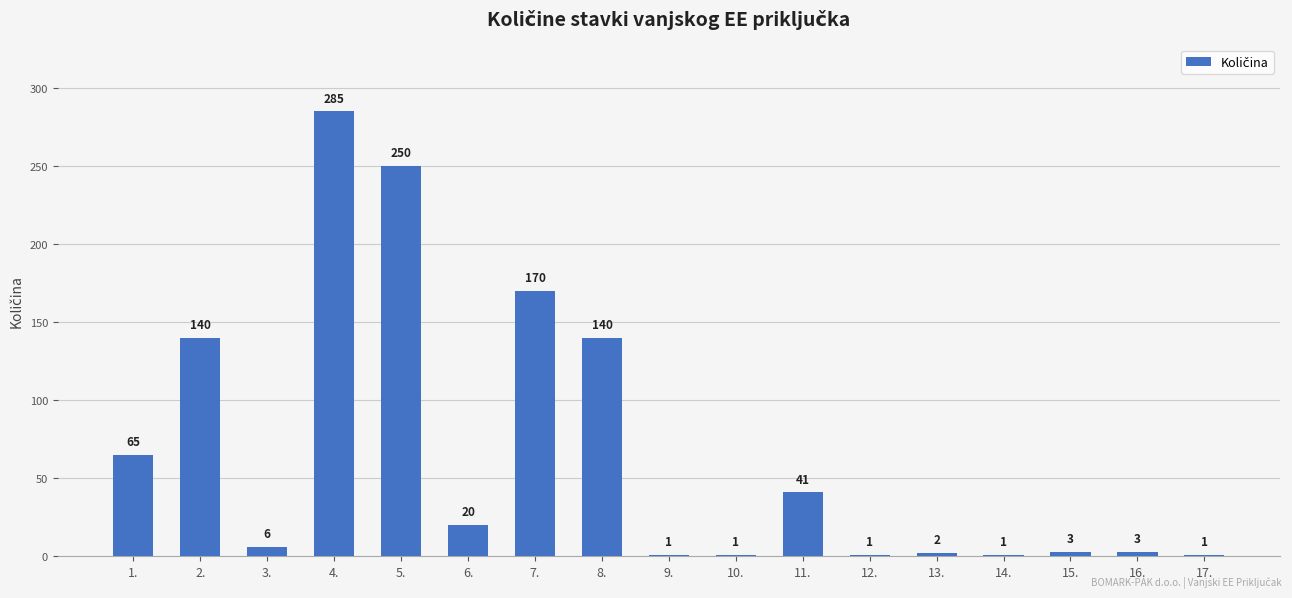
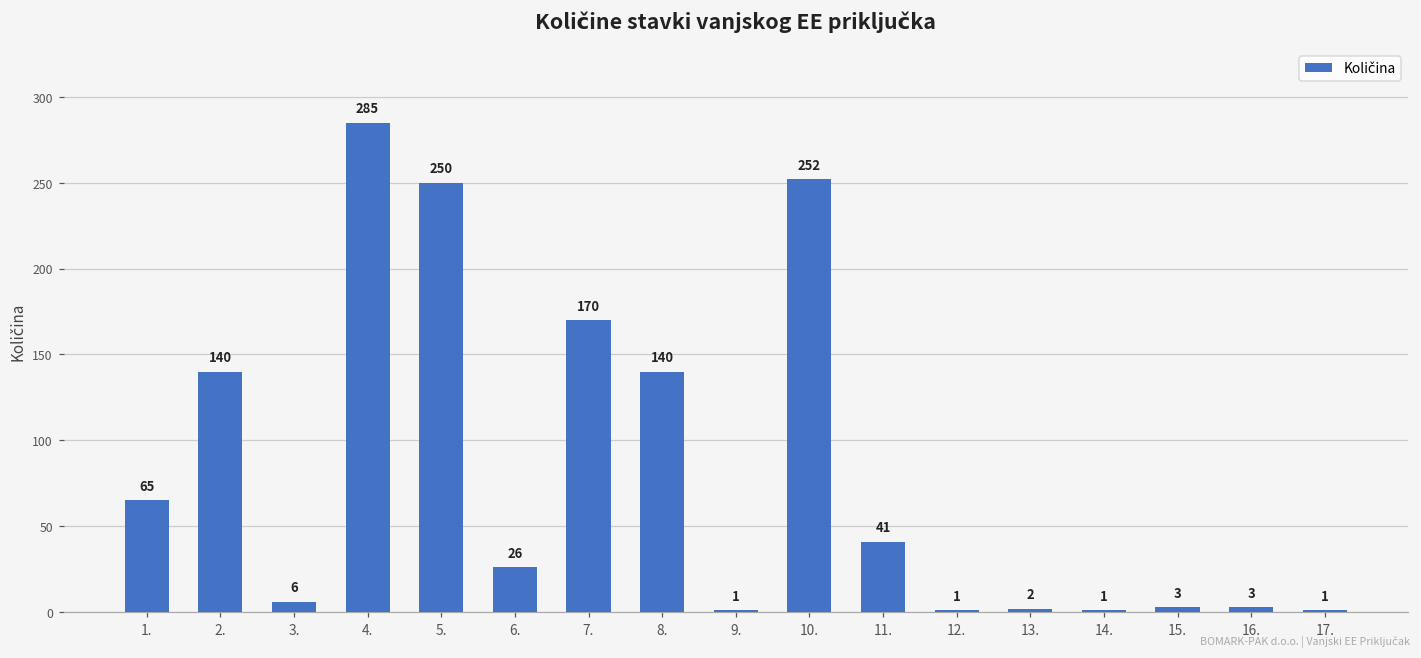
6.: 20 -> 26
10.: 1 -> 252
